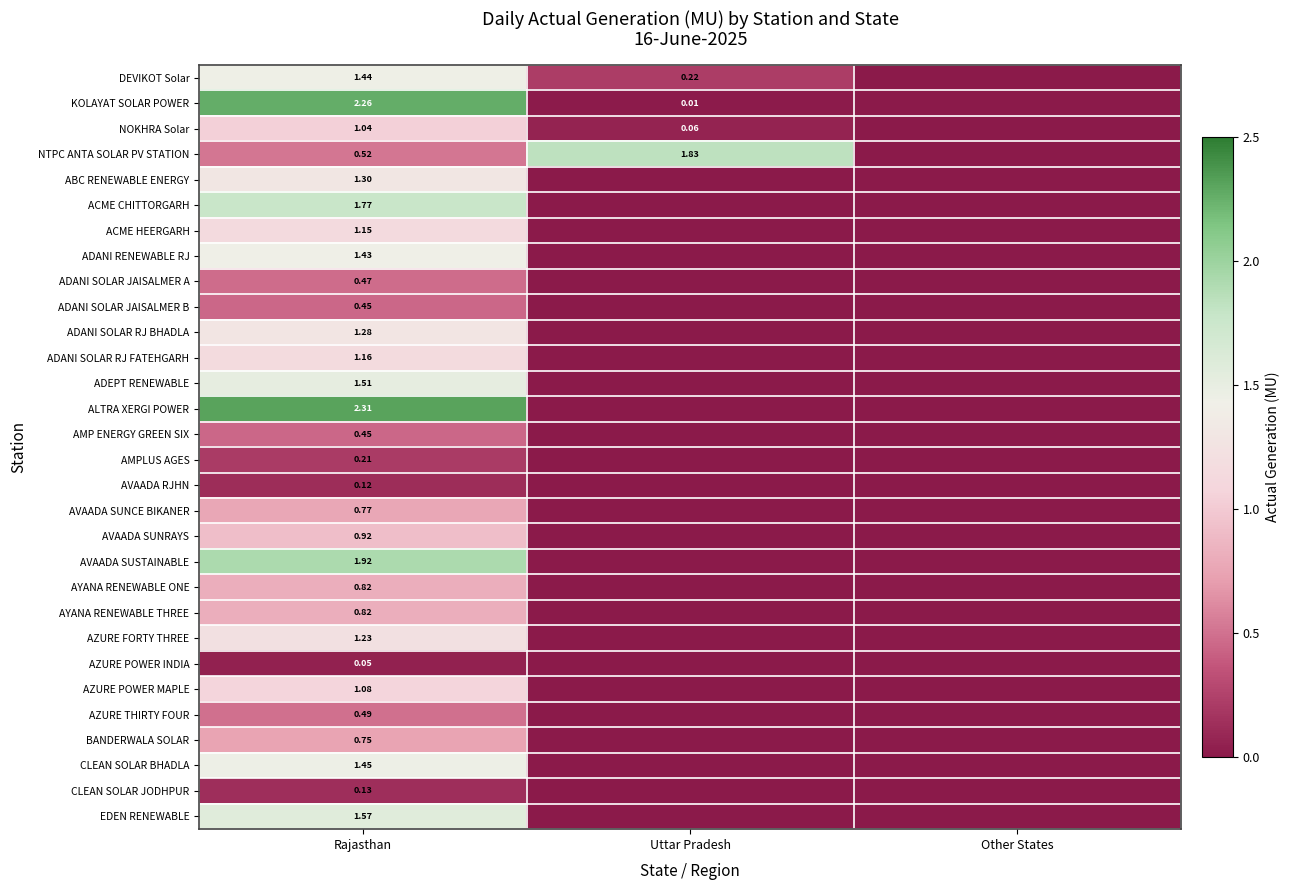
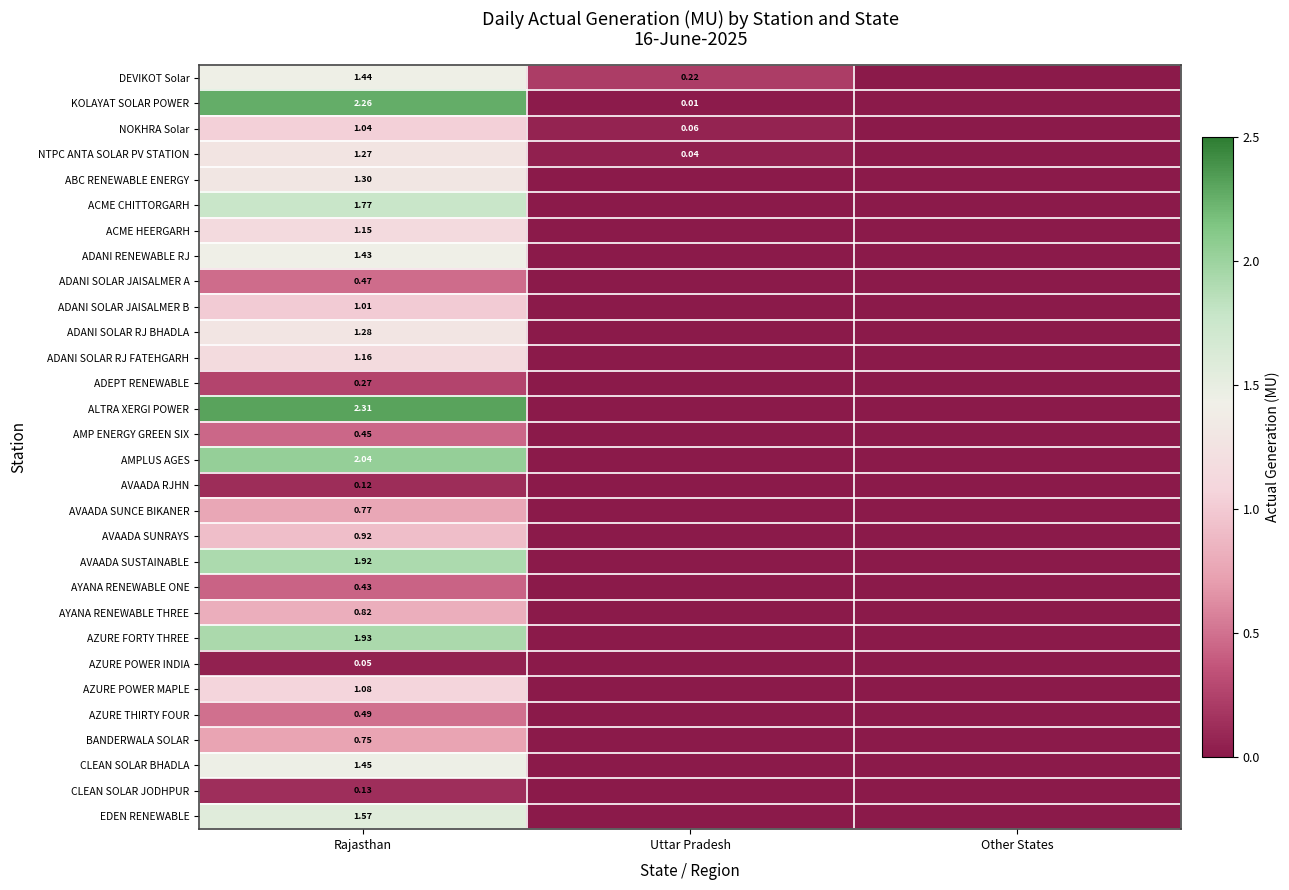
NTPC ANTA SOLAR PV STATION, Rajasthan: 0.52 -> 1.27
NTPC ANTA SOLAR PV STATION, Uttar Pradesh: 1.83 -> 0.04
ADANI SOLAR JAISALMER B, Rajasthan: 0.45 -> 1.01
ADEPT RENEWABLE, Rajasthan: 1.51 -> 0.27
AMPLUS AGES, Rajasthan: 0.21 -> 2.04
AYANA RENEWABLE ONE, Rajasthan: 0.82 -> 0.43
AZURE FORTY THREE, Rajasthan: 1.23 -> 1.93
